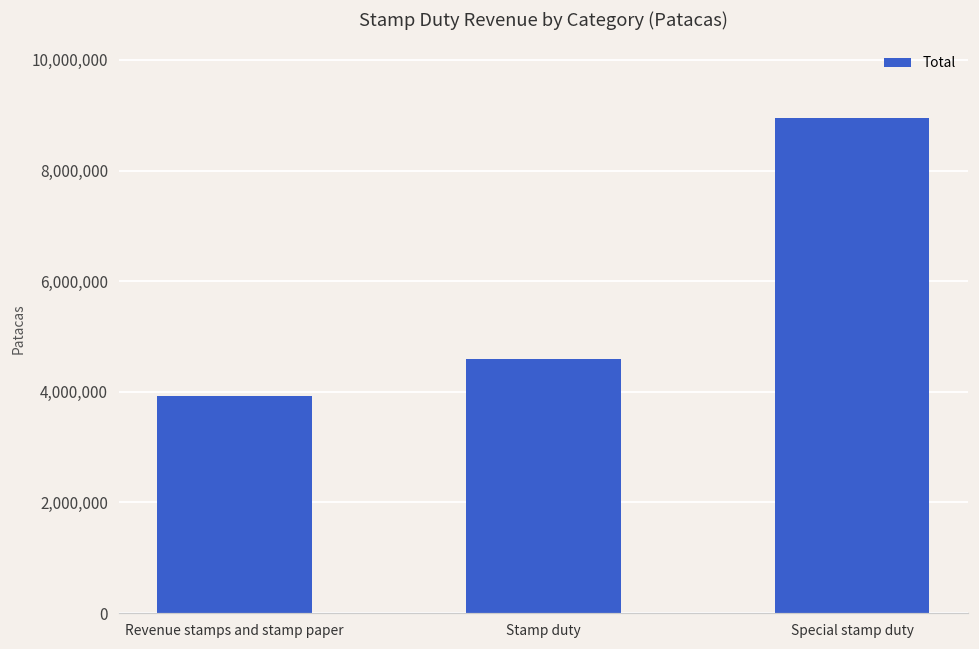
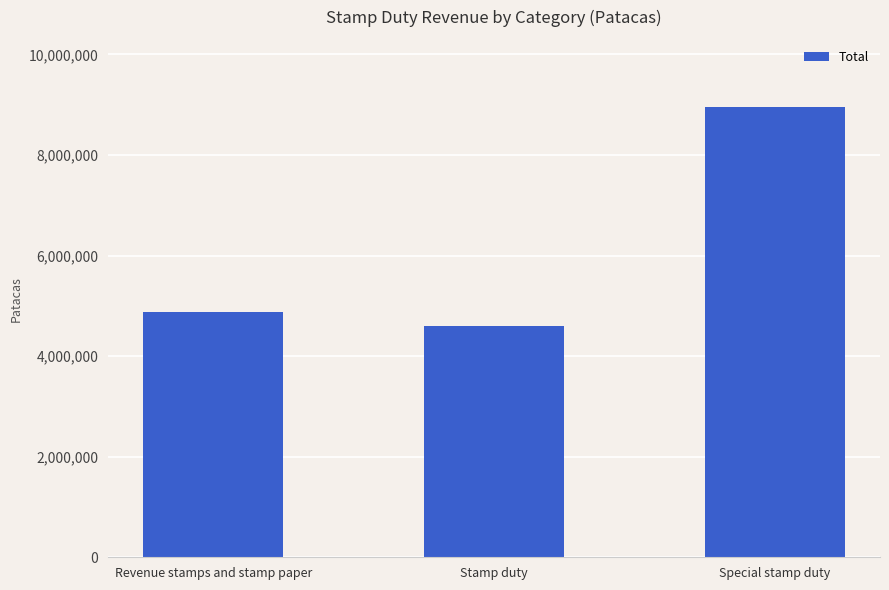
Revenue stamps and stamp paper: 3,900,000 -> 4,900,000
